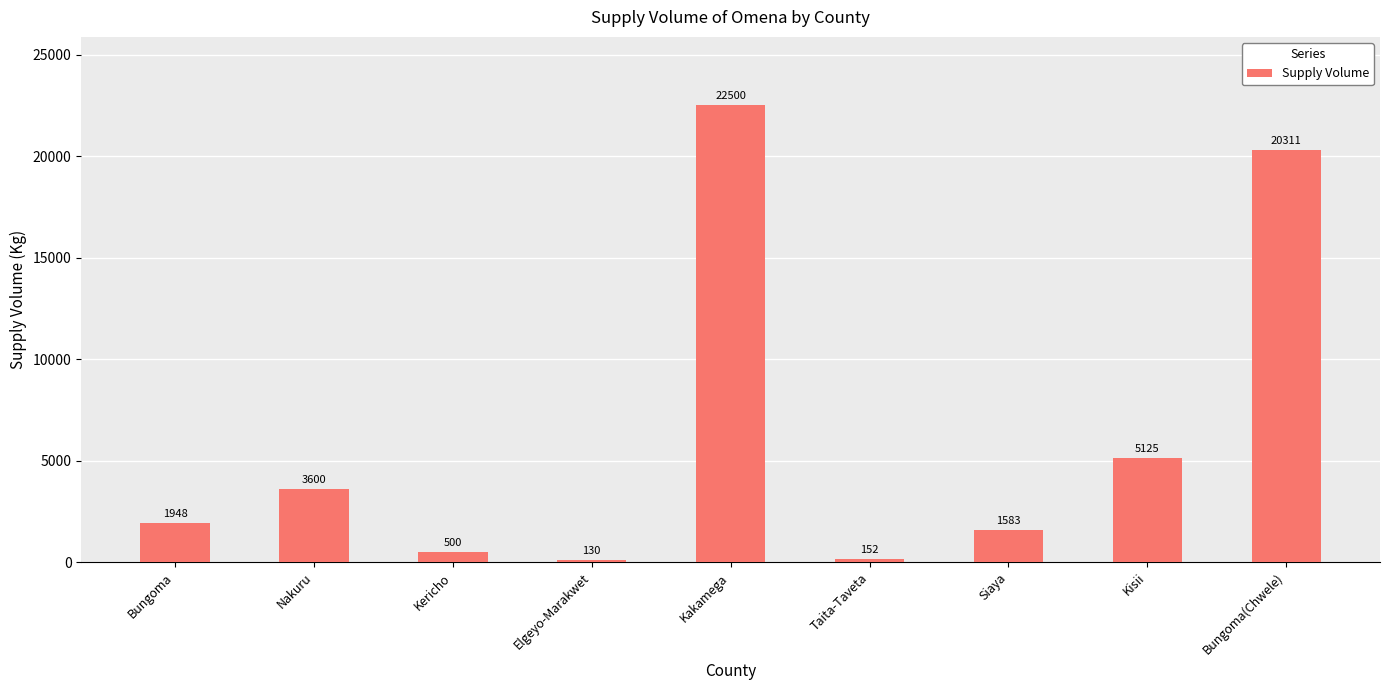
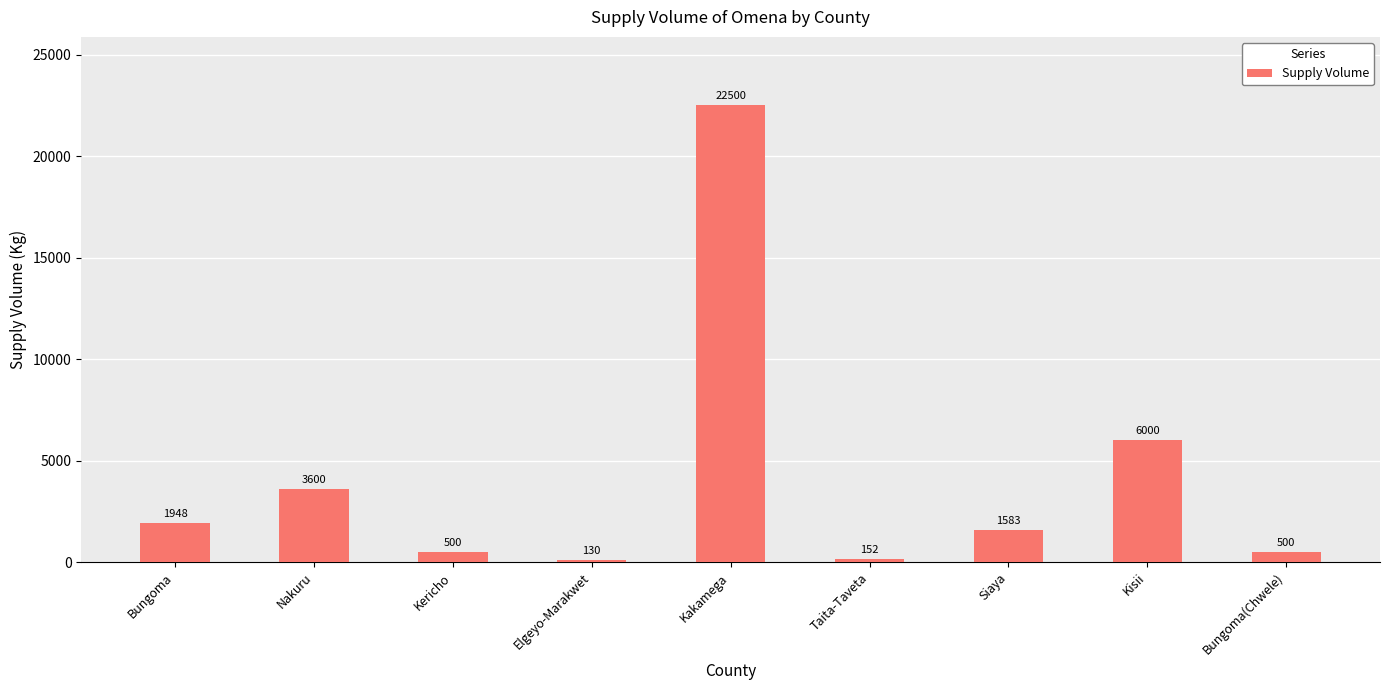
Kisii: 5125 -> 6000
Bungoma(Chwele): 20311 -> 500
